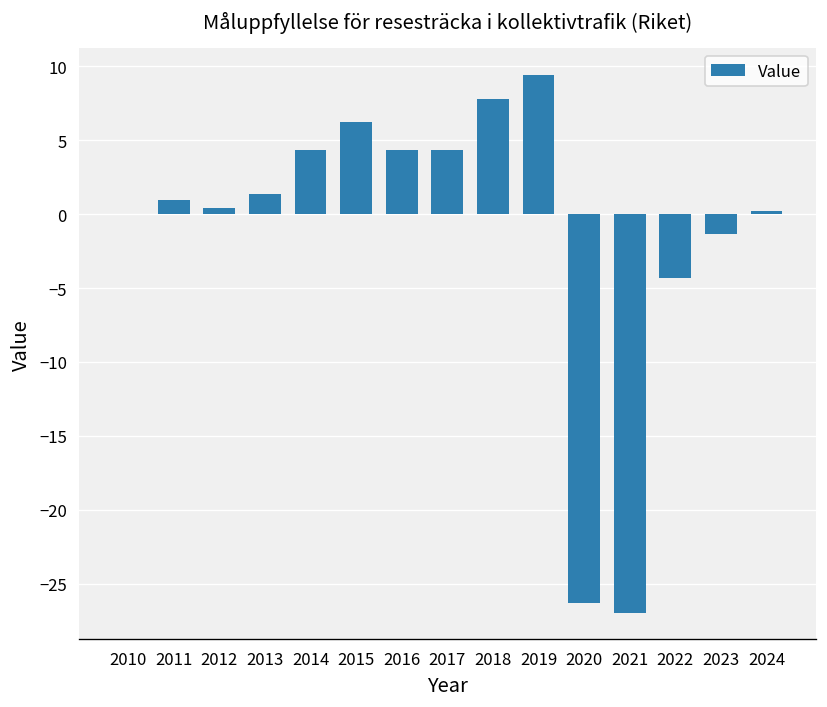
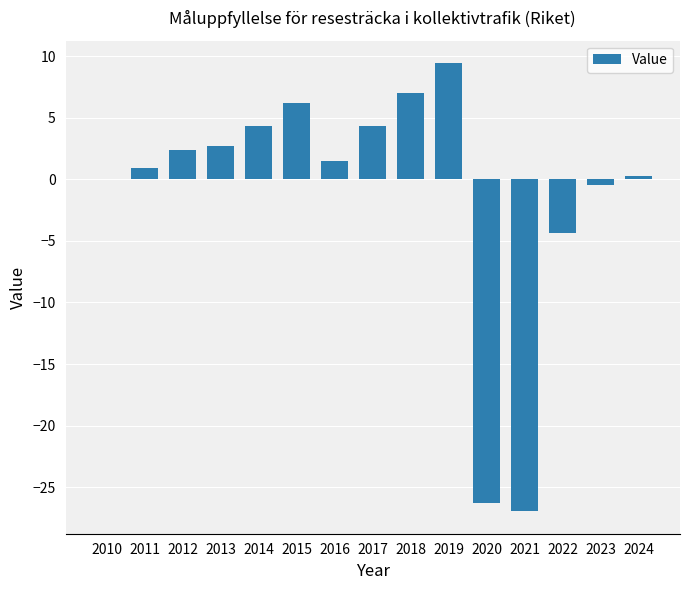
2012: 0.4 -> 2.3
2013: 1.4 -> 2.7
2016: 4.3 -> 1.5
2018: 7.8 -> 7.0
2023: -1.4 -> -0.5
